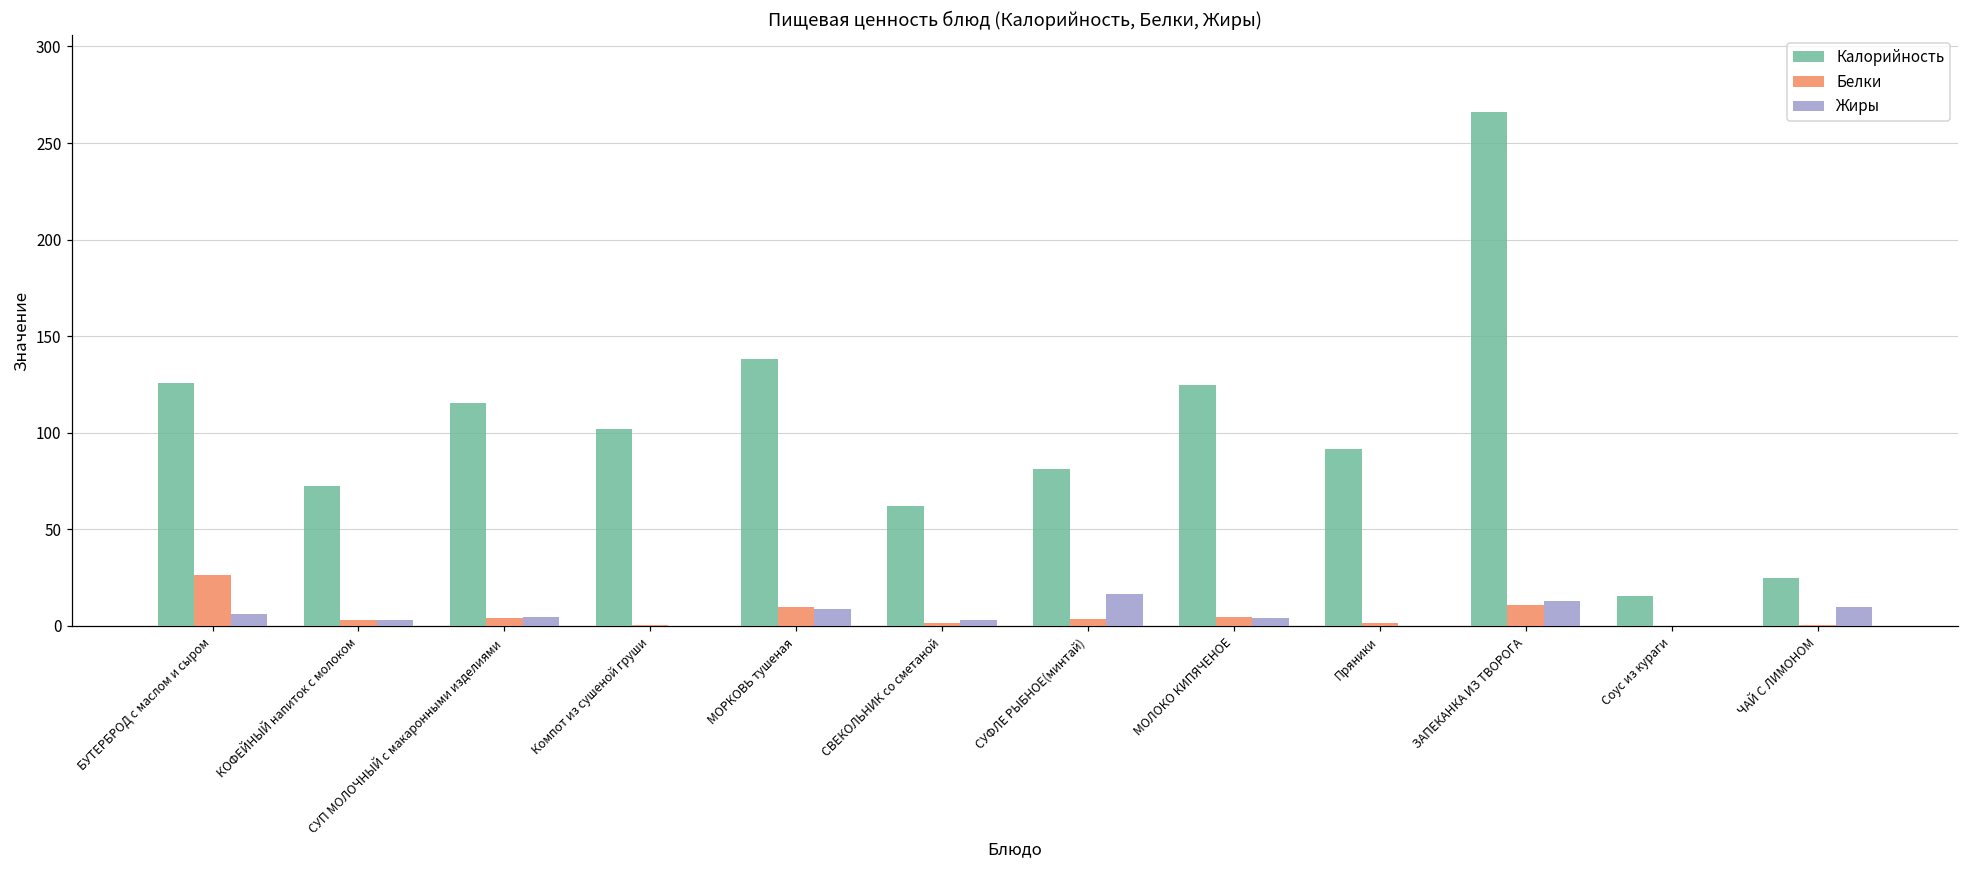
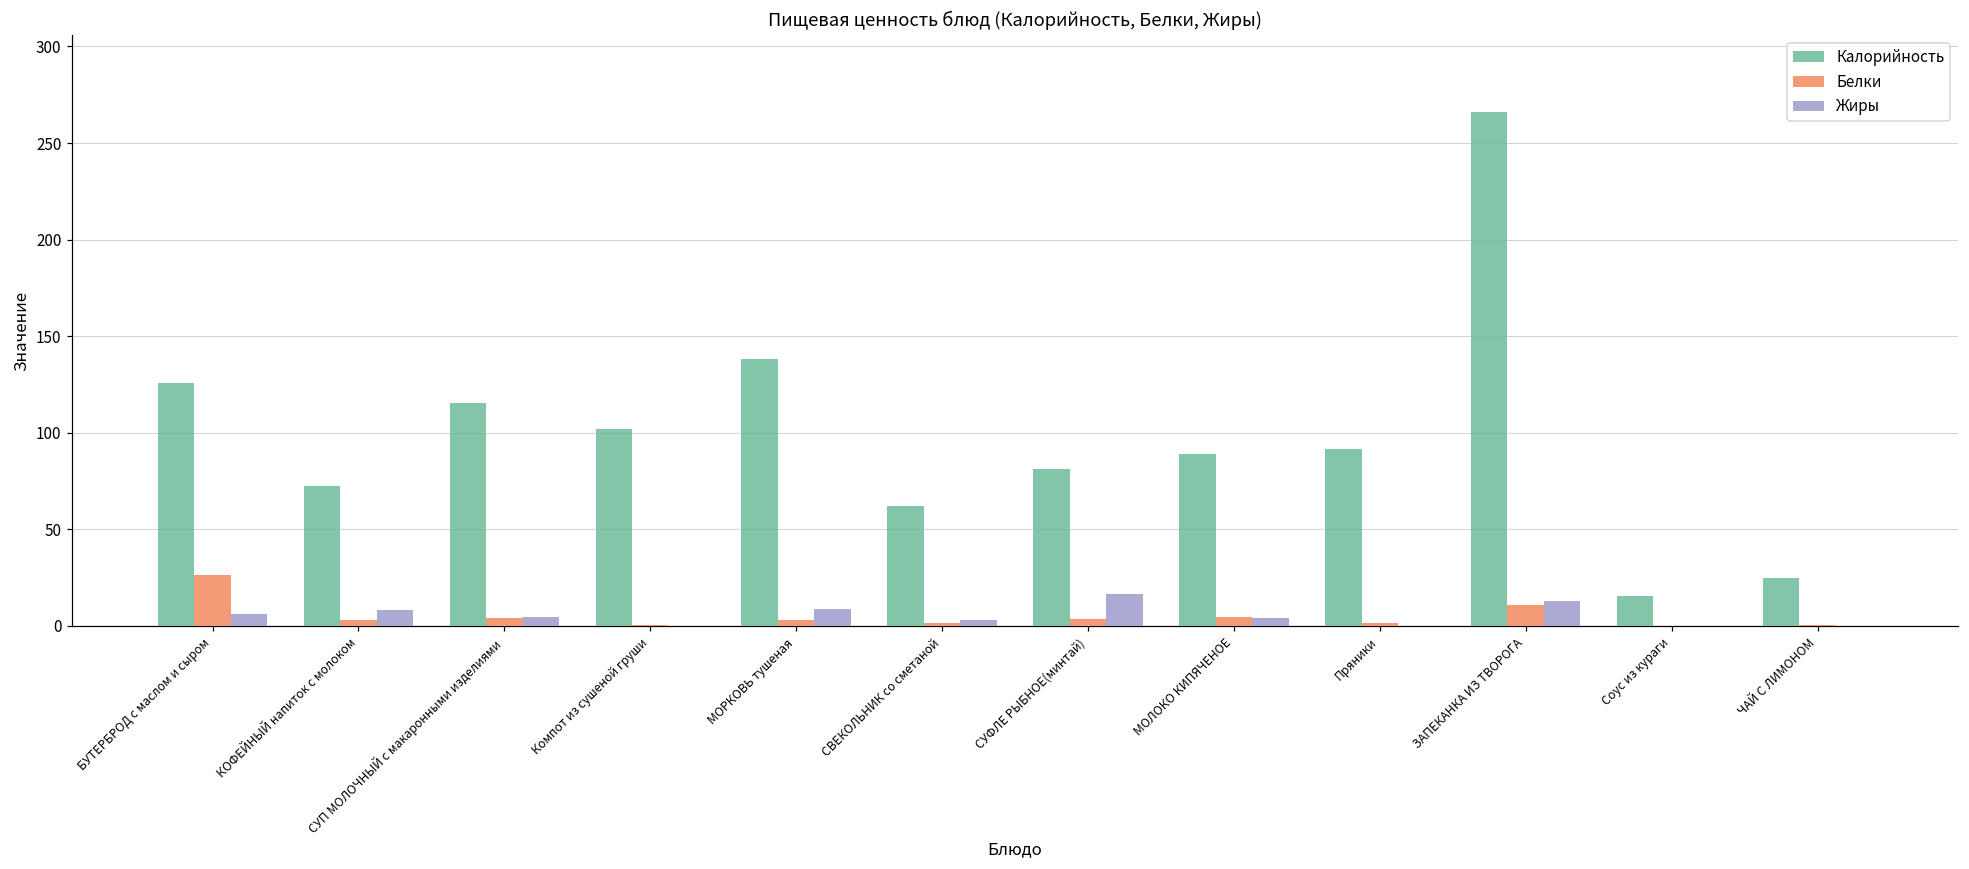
Жиры, КОФЕЙНЫЙ напиток с молоком: 3 -> 8
Белки, МОРКОВЬ тушеная: 10 -> 3
Калорийность, МОЛОКО КИПЯЧЕНОЕ: 125 -> 89
Жиры, ЧАЙ С ЛИМОНОМ: 10 -> 0
